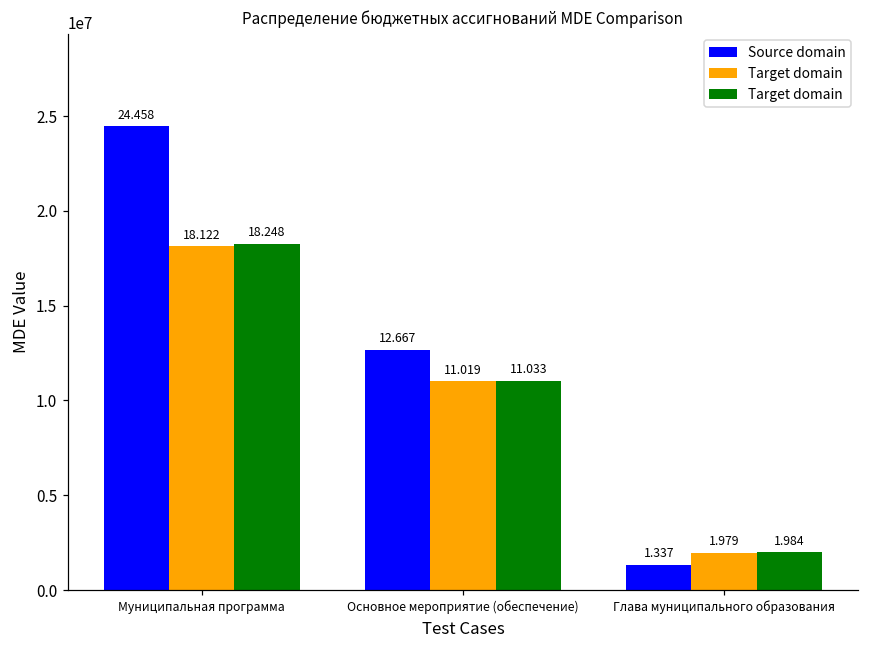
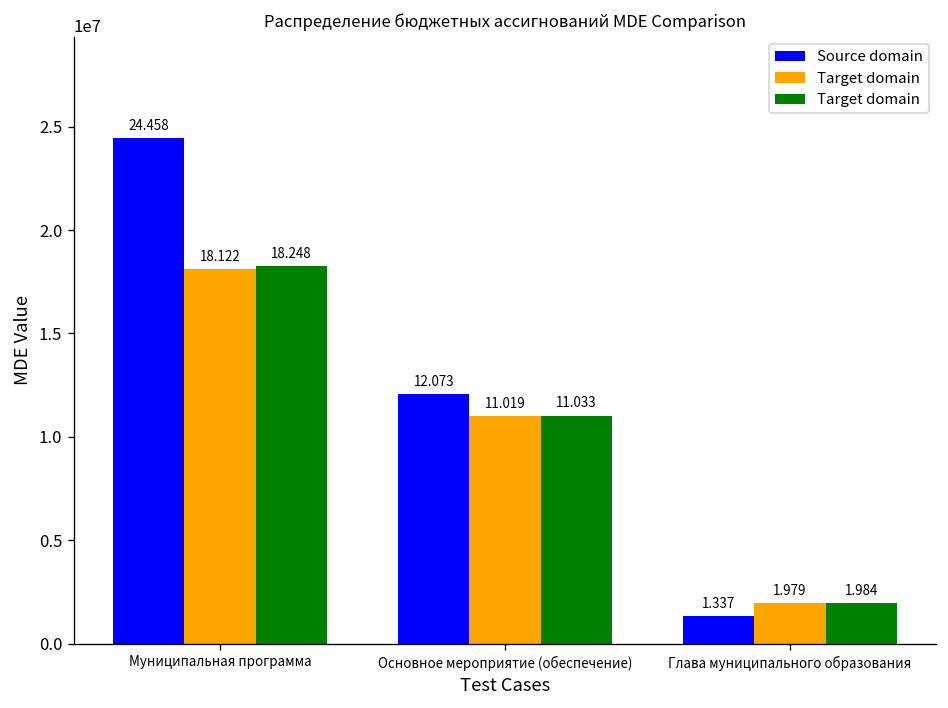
Source domain, Основное мероприятие (обеспечение): 12.667 -> 12.073
